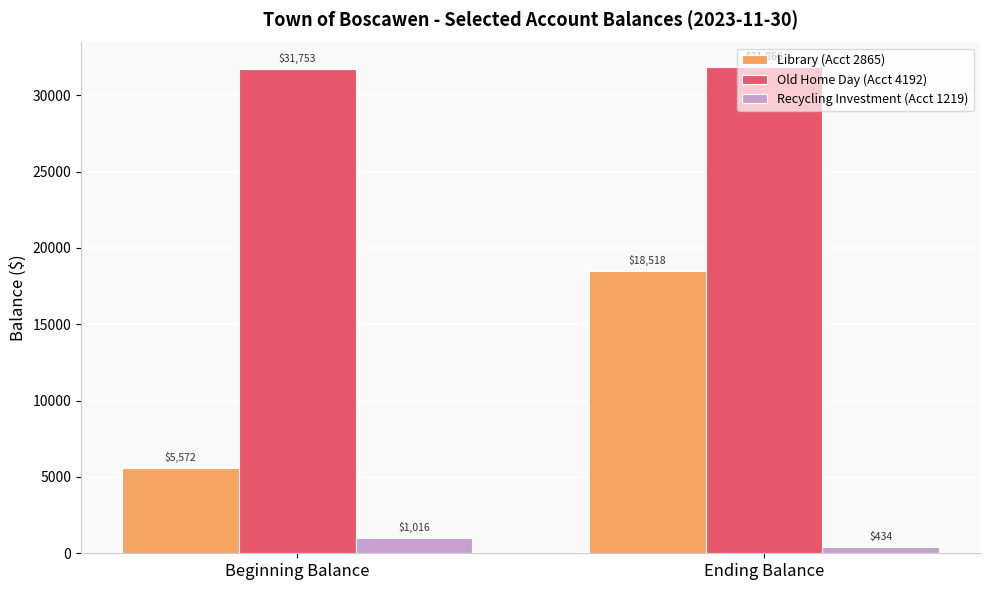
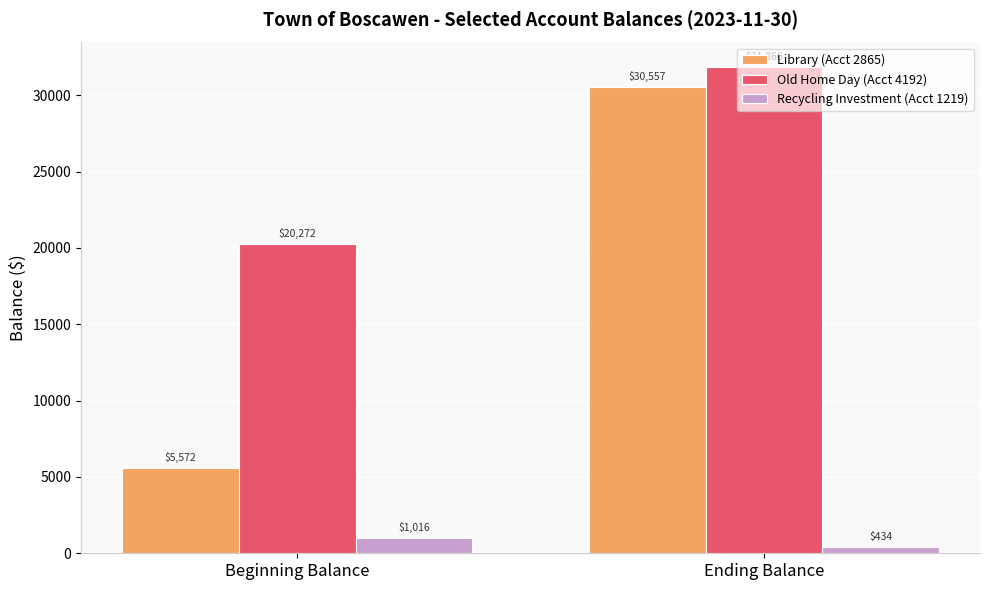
Old Home Day (Acct 4192), Beginning Balance: $31,753 -> $20,272
Library (Acct 2865), Ending Balance: $18,518 -> $30,557
